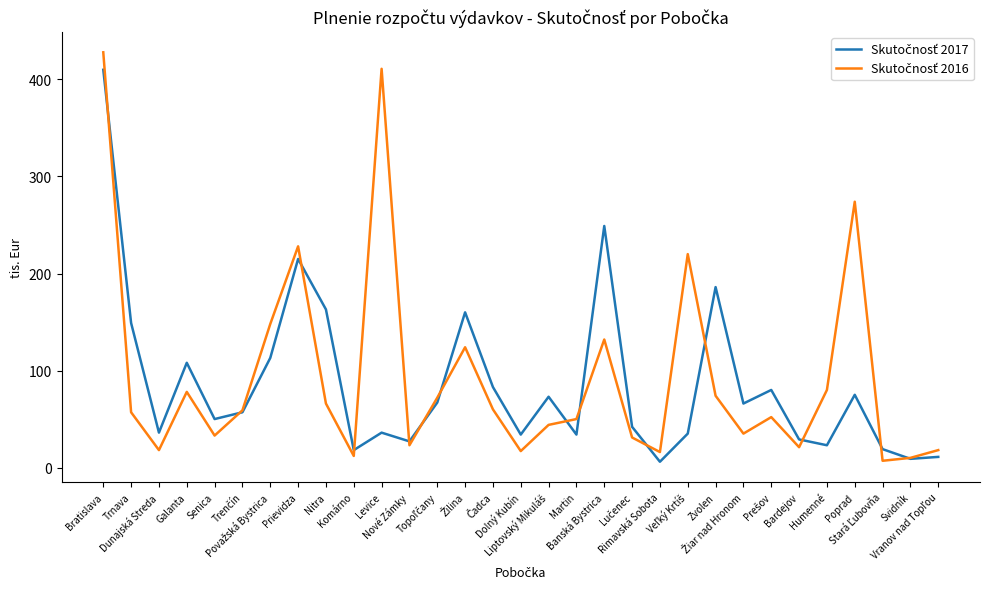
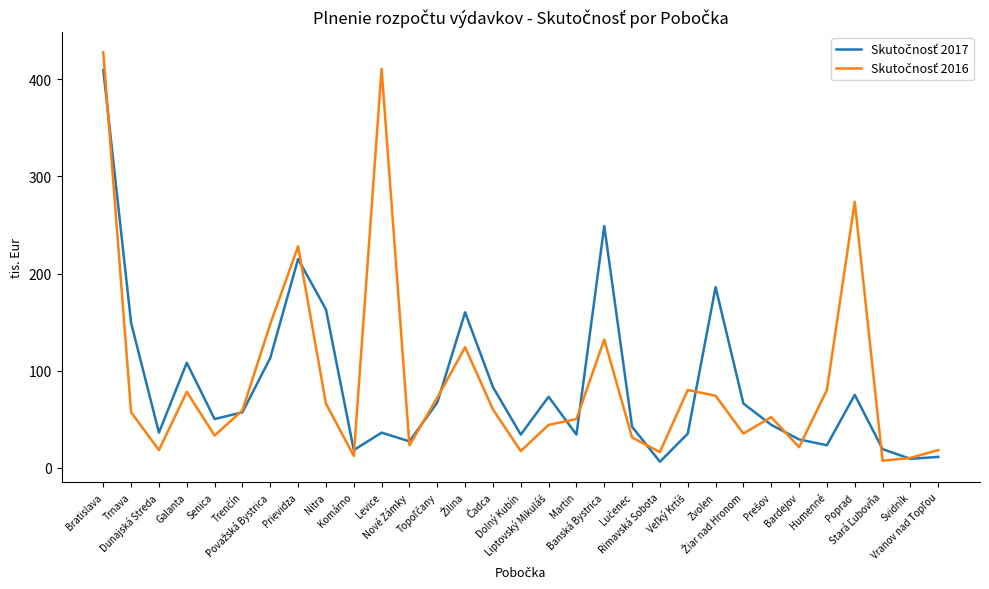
Skutočnosť 2016, Veľký Krtíš: 220 -> 80
Skutočnosť 2017, Prešov: 80 -> 40
